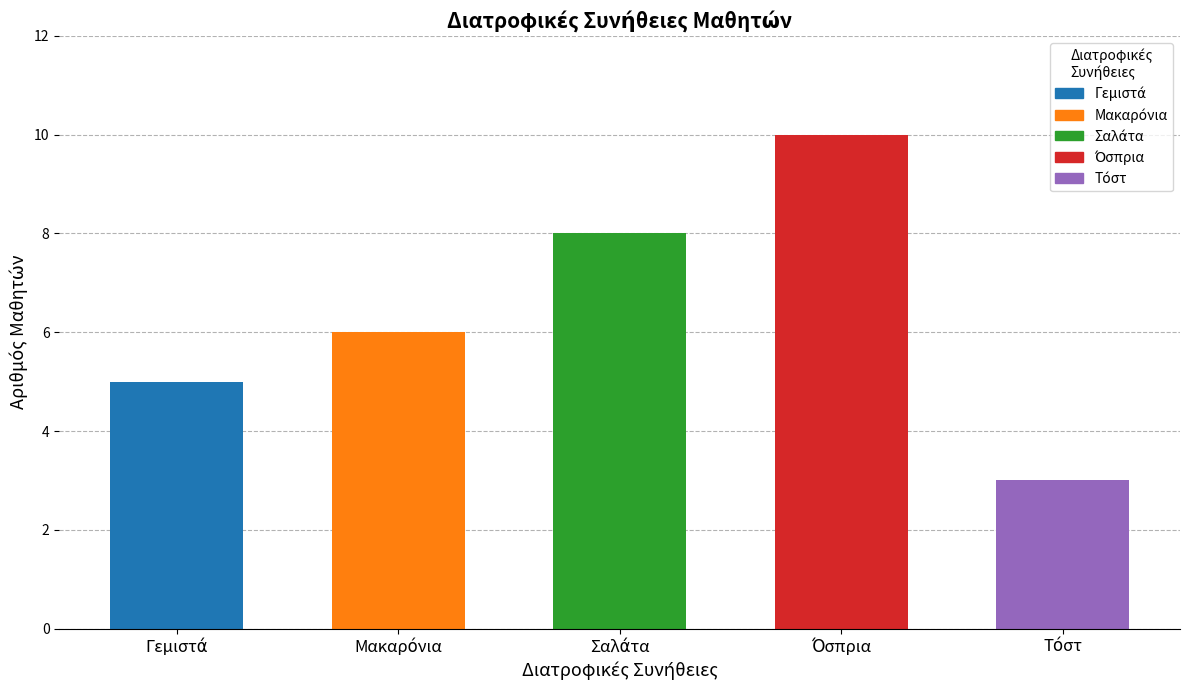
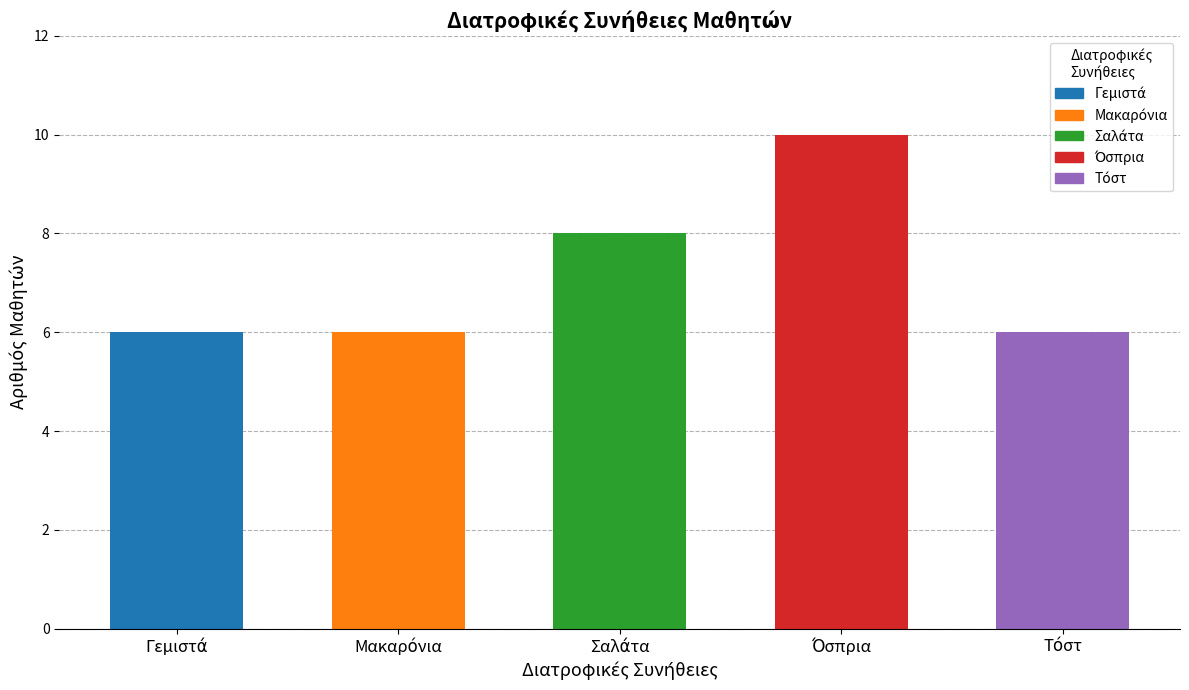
Γεμιστά: 5 -> 6
Τόστ: 3 -> 6
